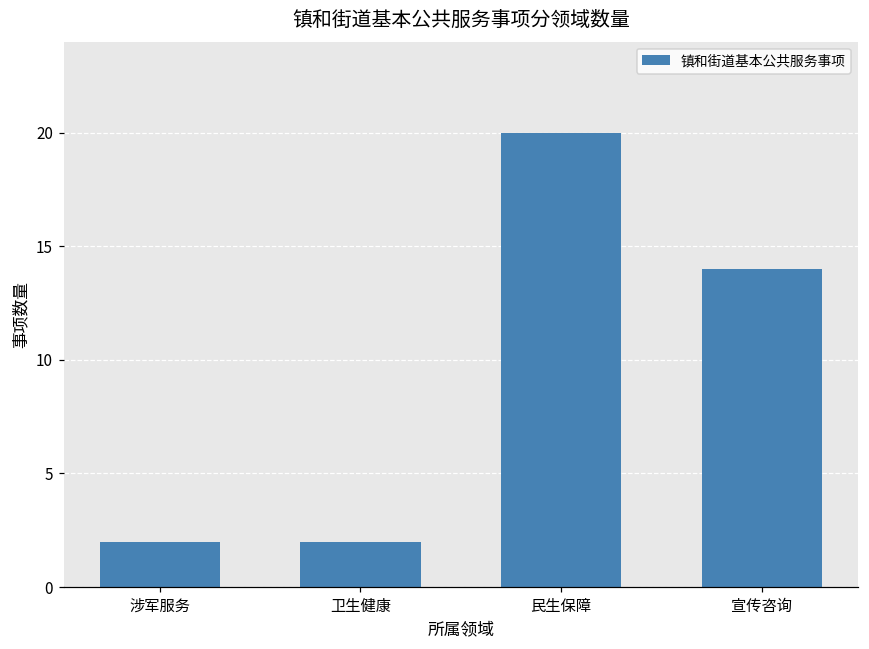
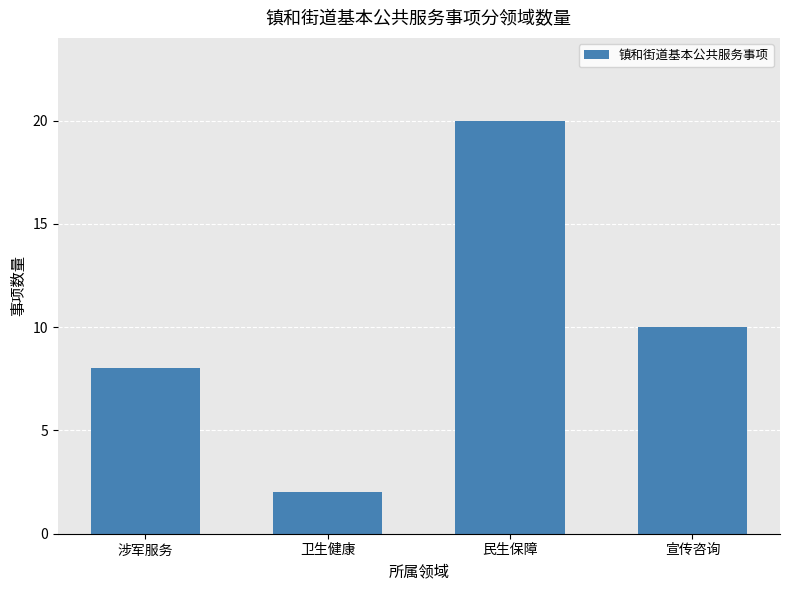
涉军服务: 2 -> 8
宣传咨询: 14 -> 10
